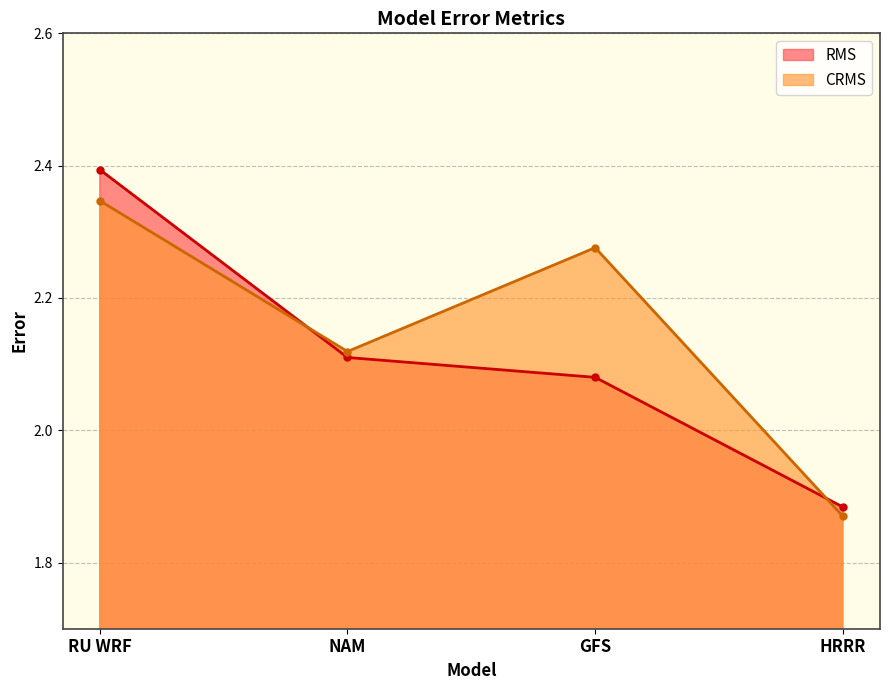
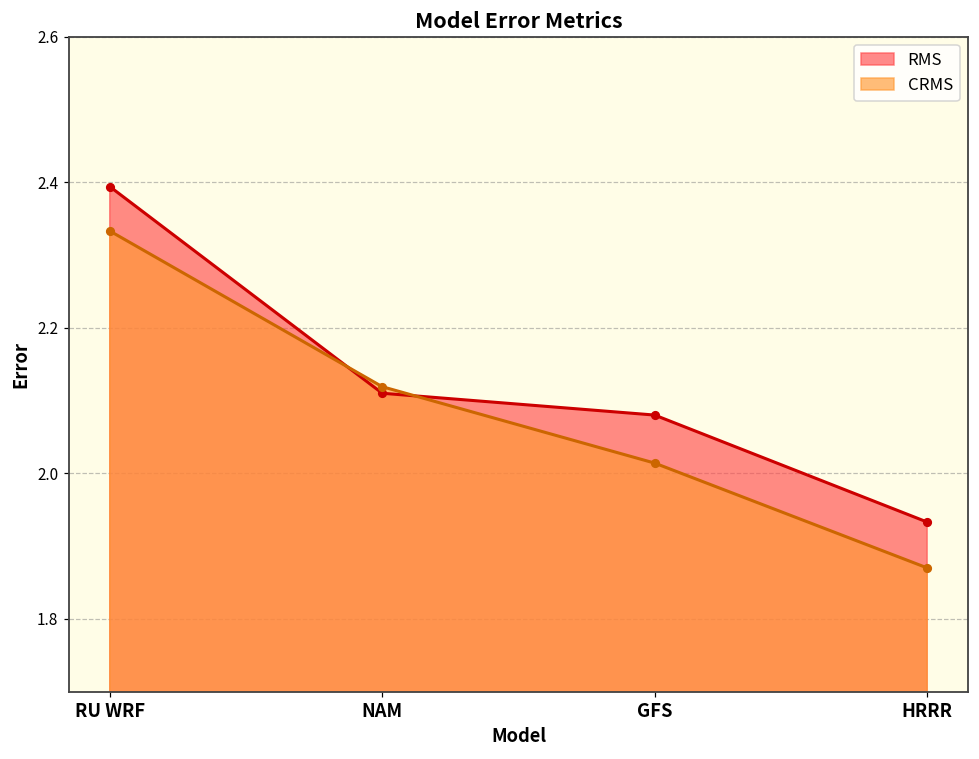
CRMS, RU WRF: 2.35 -> 2.33
CRMS, GFS: 2.28 -> 2.01
RMS, HRRR: 1.88 -> 1.93
